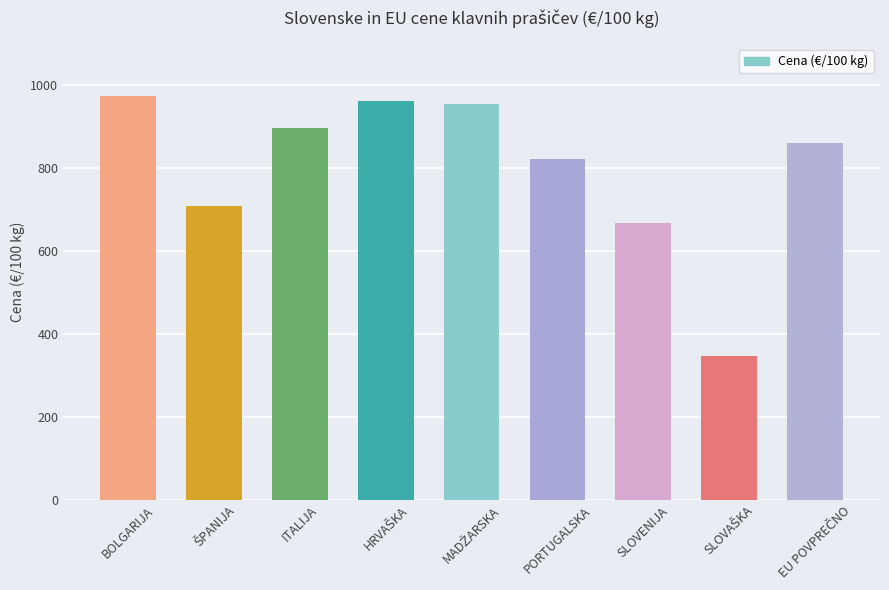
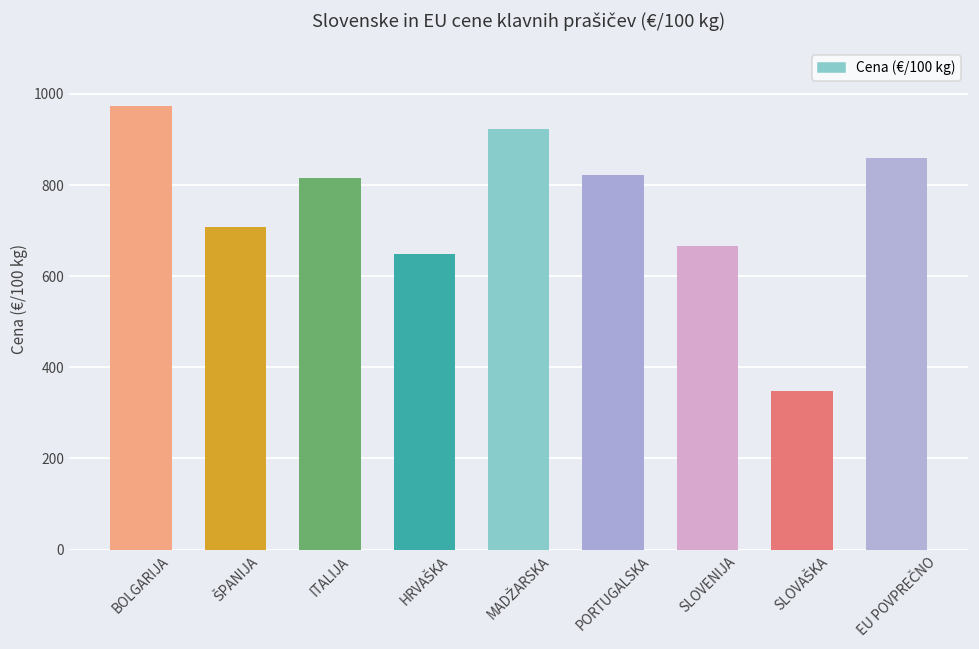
ITALIJA: 900 -> 820
HRVAŠKA: 960 -> 650
MADŽARSKA: 950 -> 920
